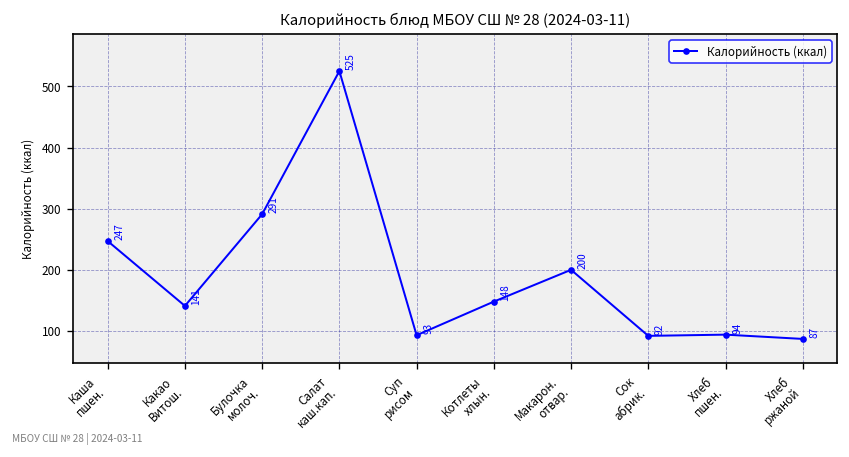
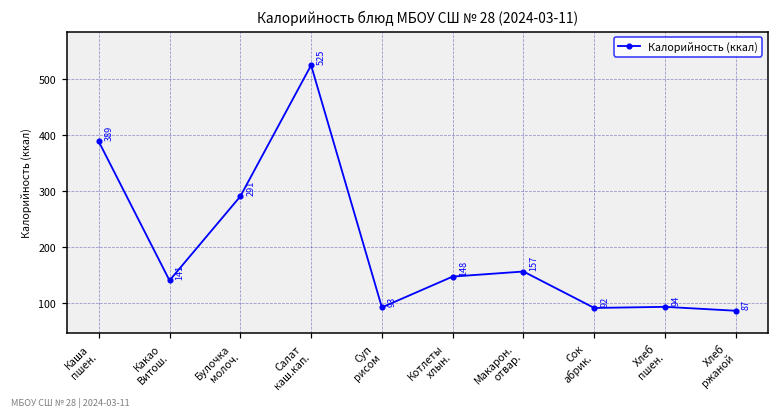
Каша пшен.: 247 -> 389
Макарон. отвар.: 200 -> 157
